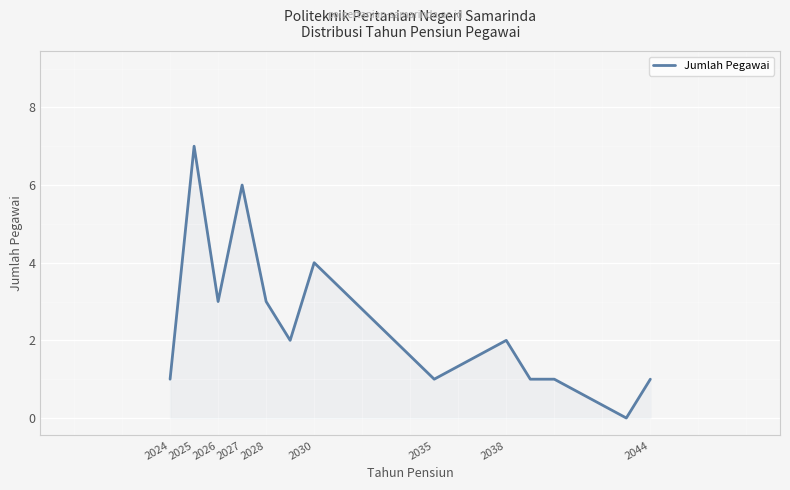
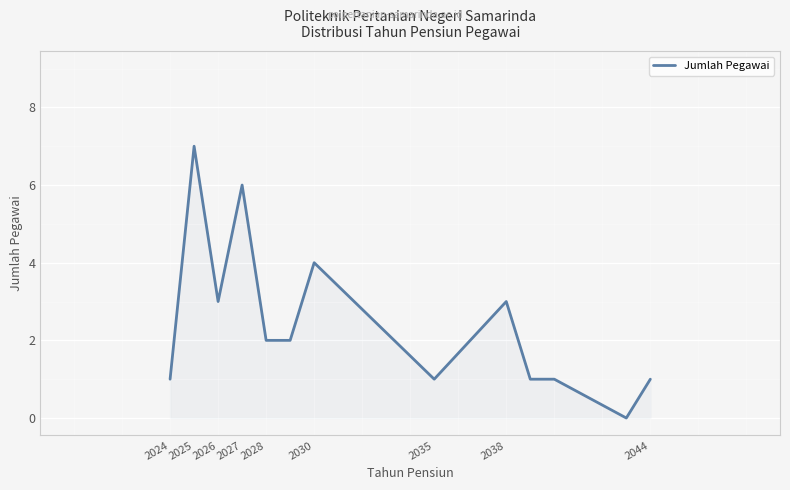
2028: 3 -> 2
2038: 2 -> 3
